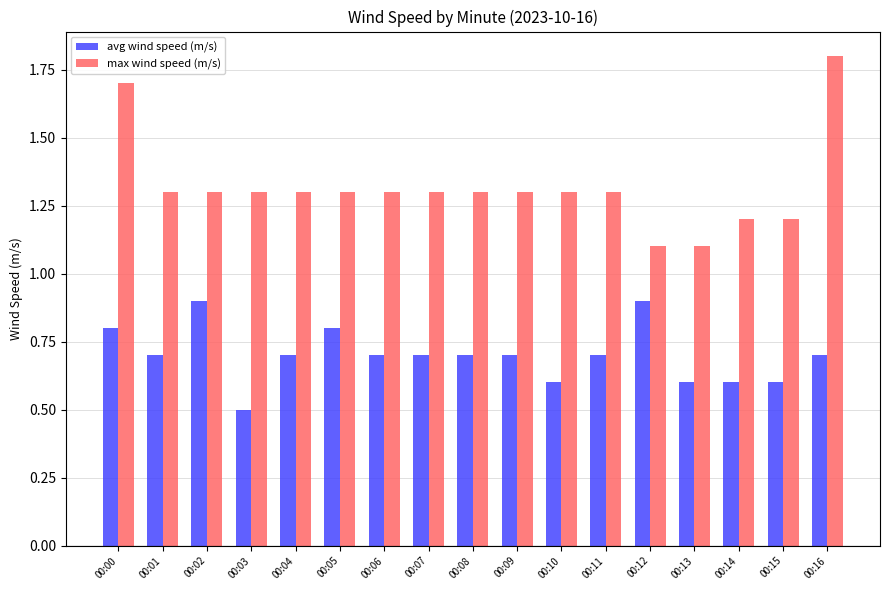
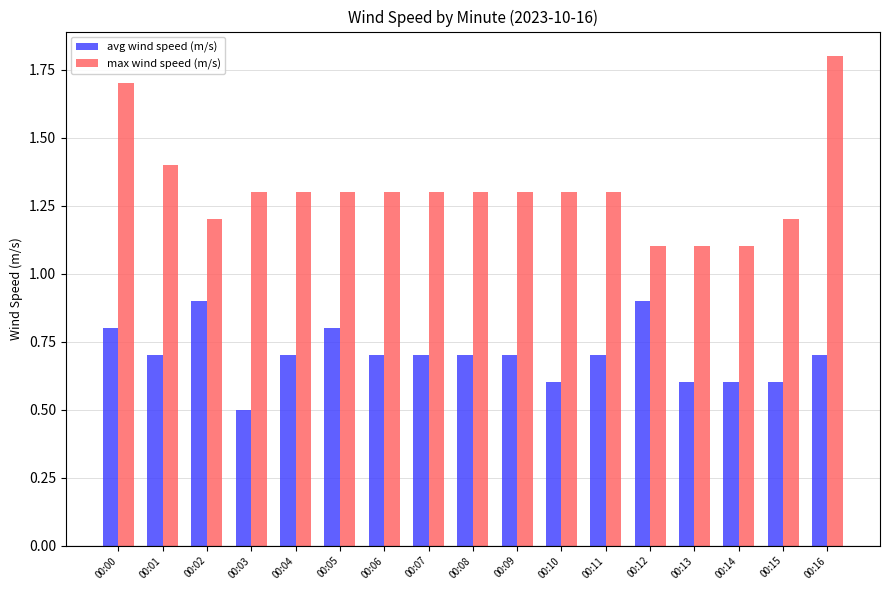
max wind speed (m/s), 00:01: 1.3 -> 1.4
max wind speed (m/s), 00:02: 1.3 -> 1.2
max wind speed (m/s), 00:14: 1.2 -> 1.1
